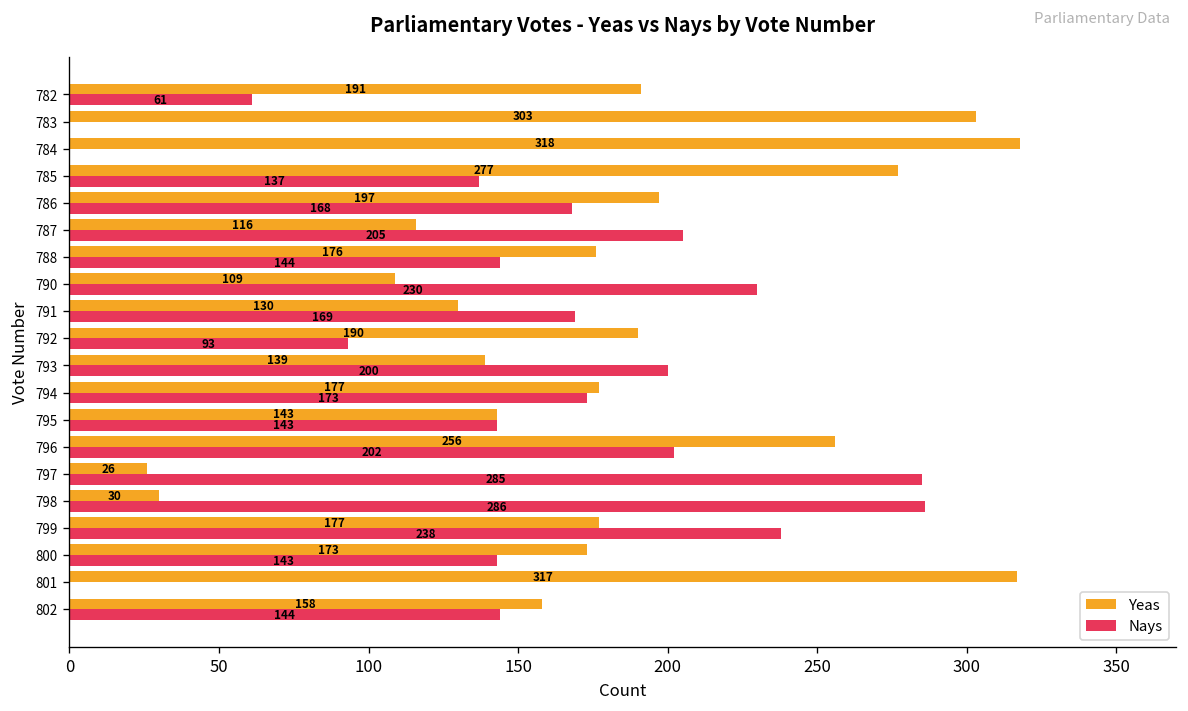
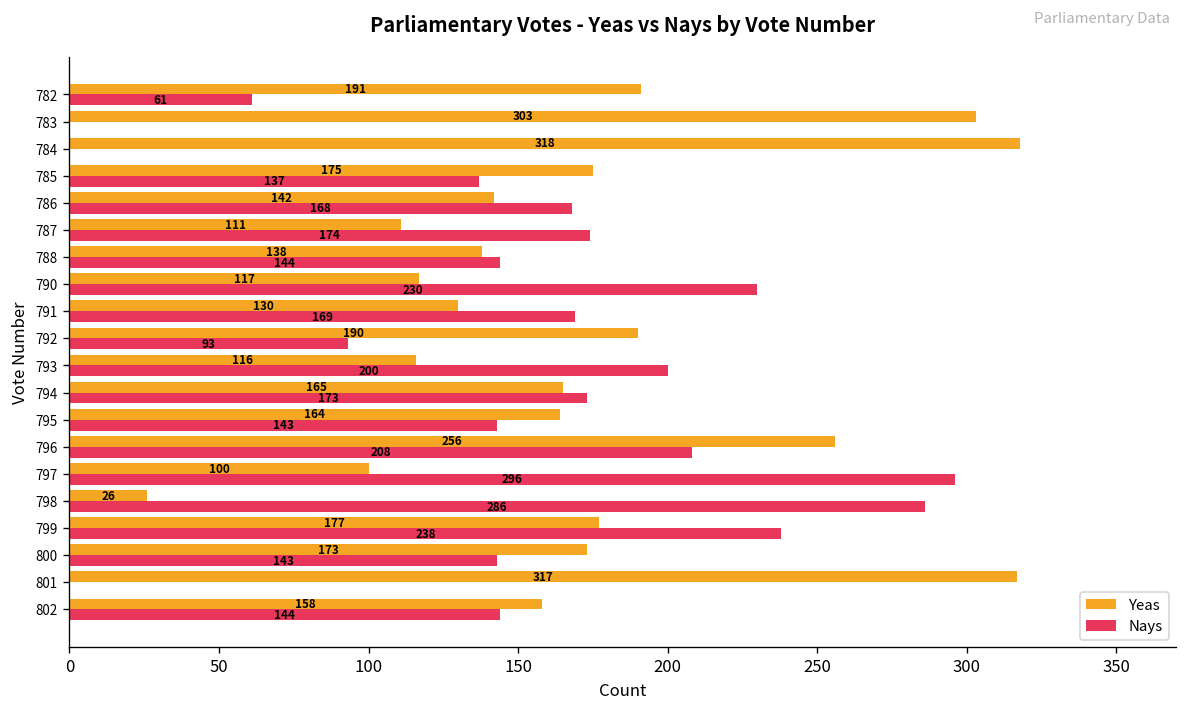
Yeas, 785: 277 -> 175
Yeas, 786: 197 -> 142
Yeas, 787: 116 -> 111
Nays, 787: 205 -> 174
Yeas, 788: 176 -> 138
Yeas, 790: 109 -> 117
Yeas, 793: 139 -> 116
Yeas, 794: 177 -> 165
Yeas, 795: 143 -> 164
Nays, 796: 202 -> 208
Yeas, 797: 26 -> 100
Nays, 797: 285 -> 296
Yeas, 798: 30 -> 26
